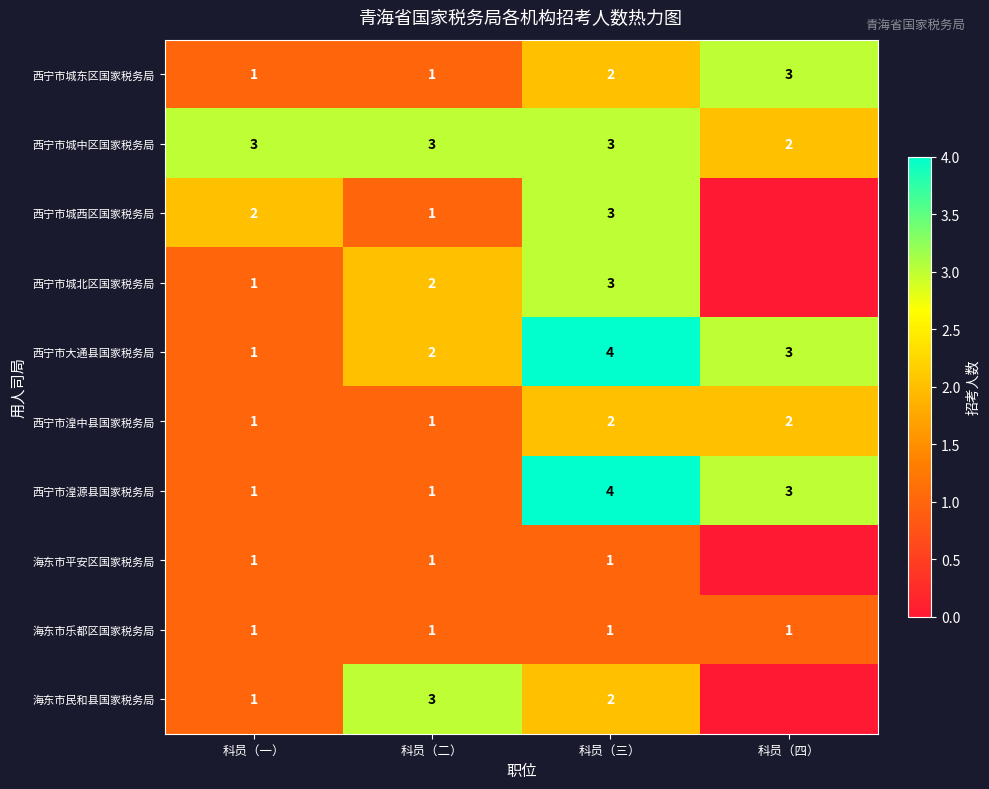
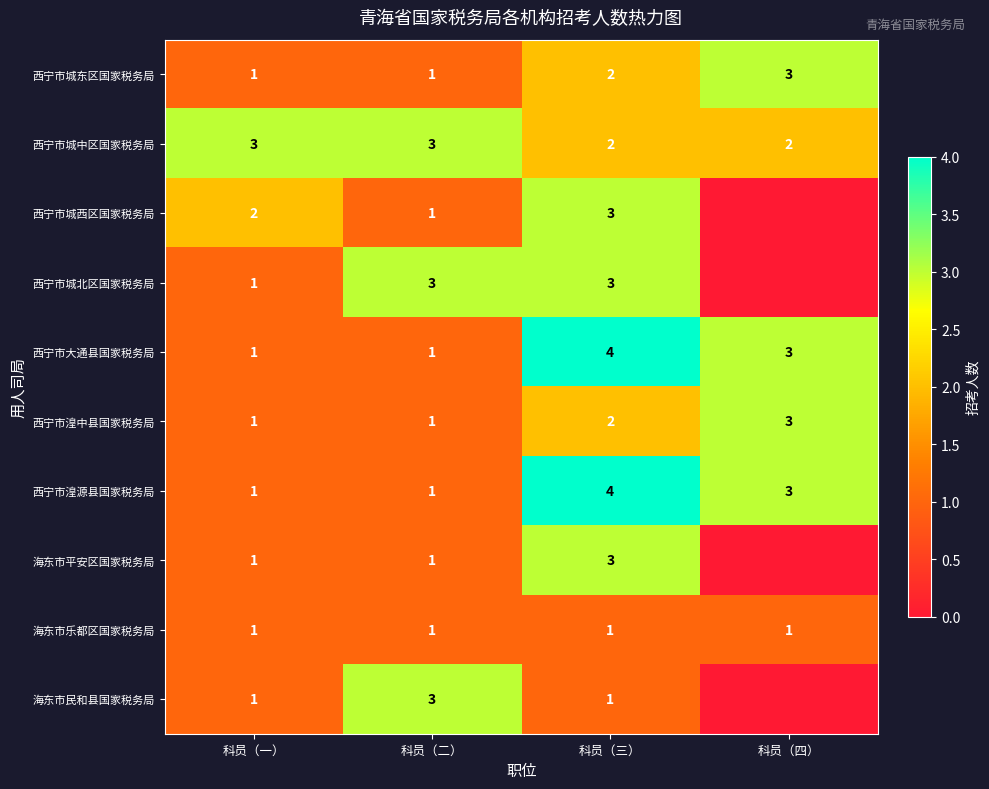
西宁市城中区国家税务局, 科员（三）: 3 -> 2
西宁市城北区国家税务局, 科员（二）: 2 -> 3
西宁市大通县国家税务局, 科员（二）: 2 -> 1
西宁市湟中县国家税务局, 科员（四）: 2 -> 3
海东市平安区国家税务局, 科员（三）: 1 -> 3
海东市民和县国家税务局, 科员（三）: 2 -> 1
